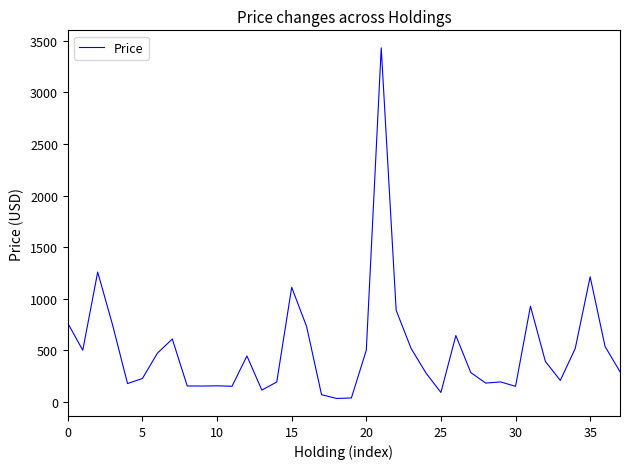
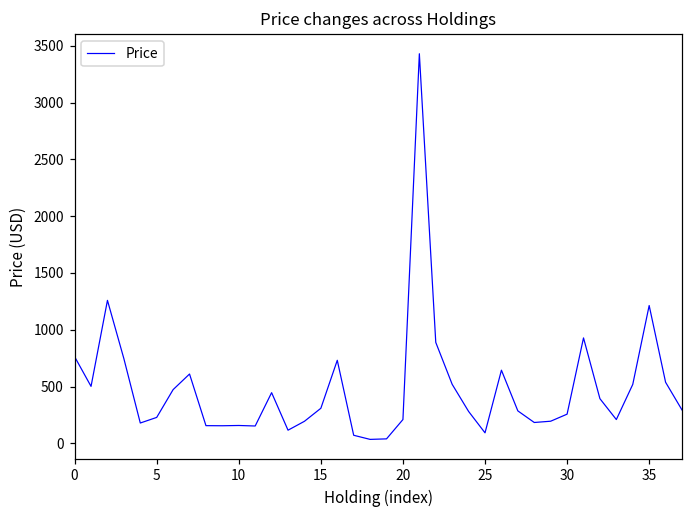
15: 1110 -> 310
20: 500 -> 210
30: 150 -> 260
